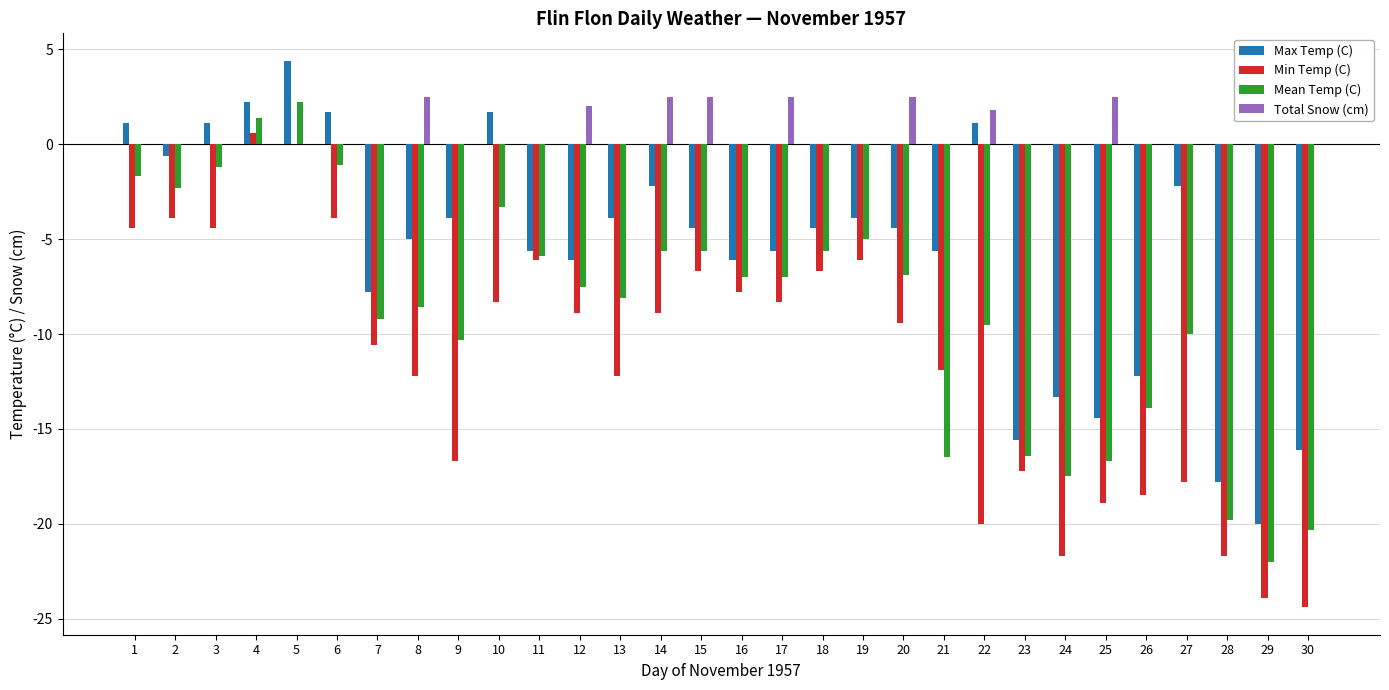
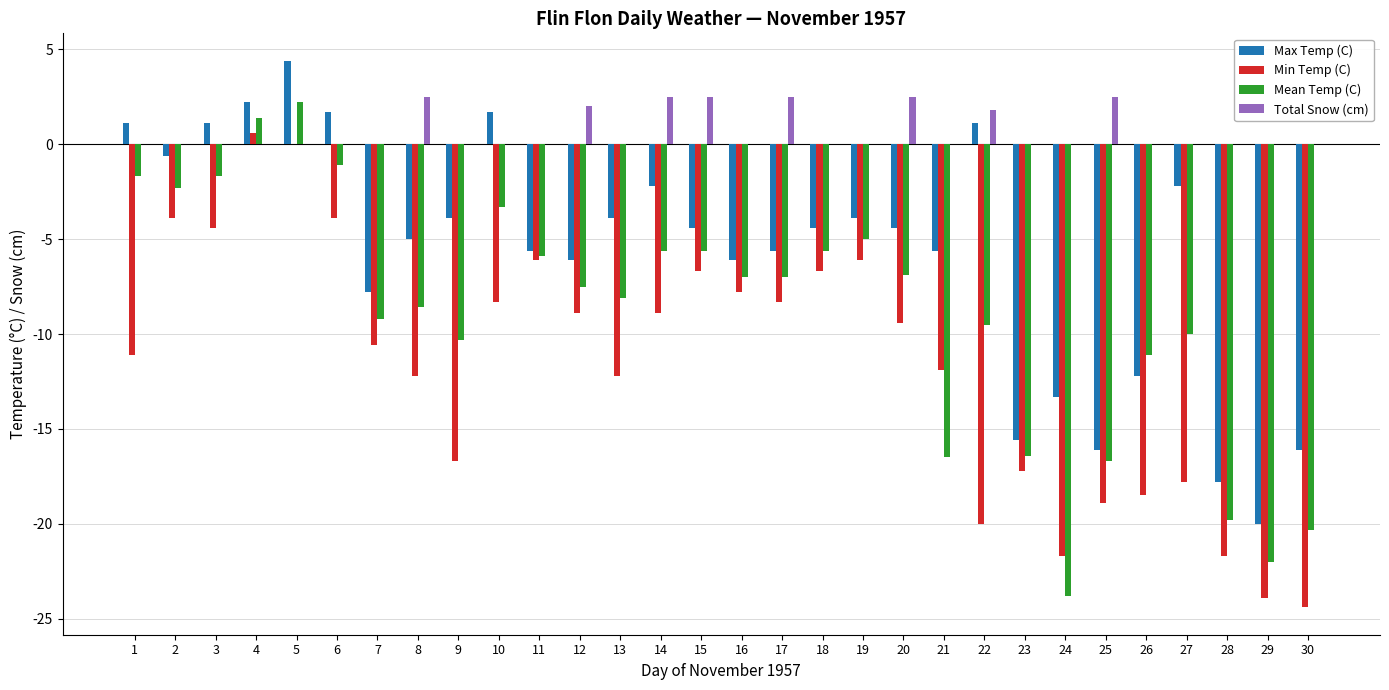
Min Temp (C), 1: -4.4 -> -11.1
Mean Temp (C), 3: -1.2 -> -1.7
Mean Temp (C), 24: -17.5 -> -23.8
Max Temp (C), 25: -14.4 -> -16.1
Mean Temp (C), 26: -13.9 -> -11.1
